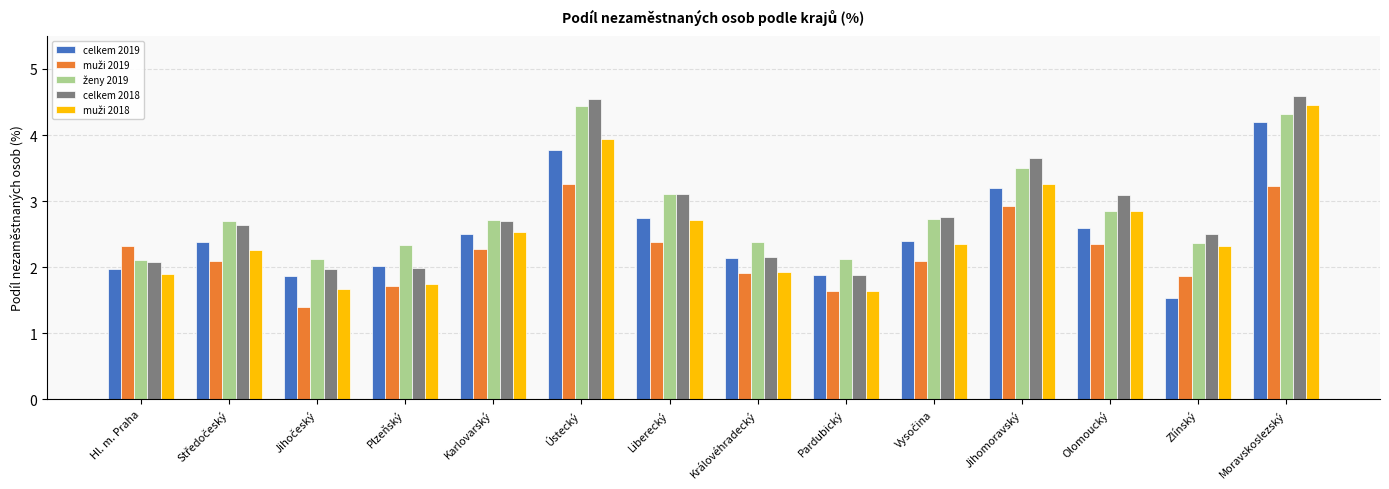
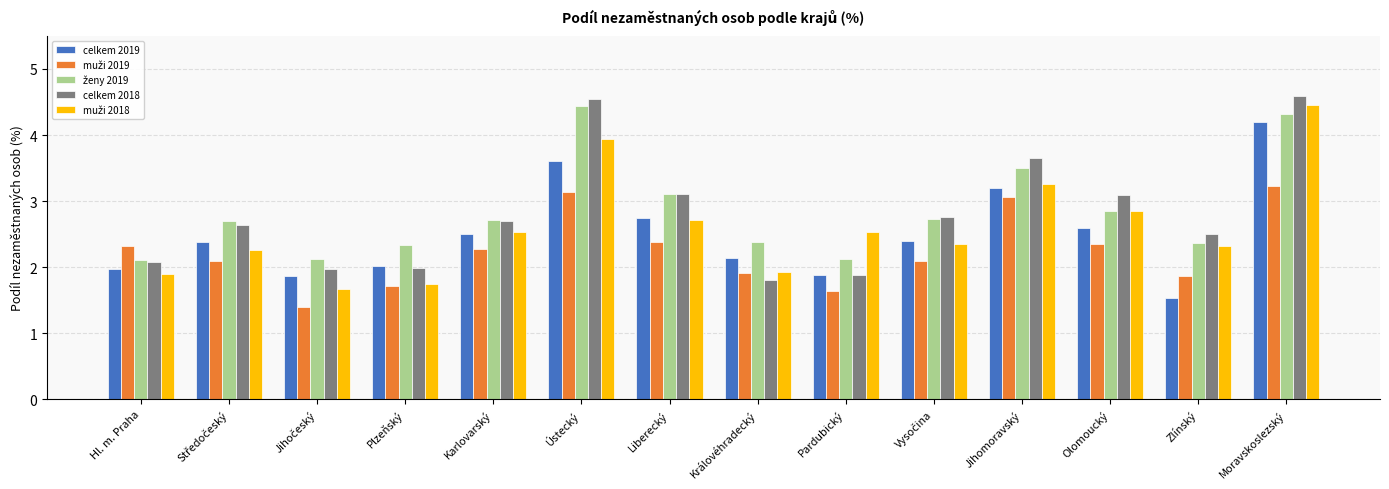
celkem 2019, Ústecký: 3.8 -> 3.6
muži 2019, Ústecký: 3.3 -> 3.1
celkem 2018, Královéhradecký: 2.2 -> 1.8
muži 2018, Pardubický: 1.6 -> 2.5
muži 2019, Jihomoravský: 2.9 -> 3.1
